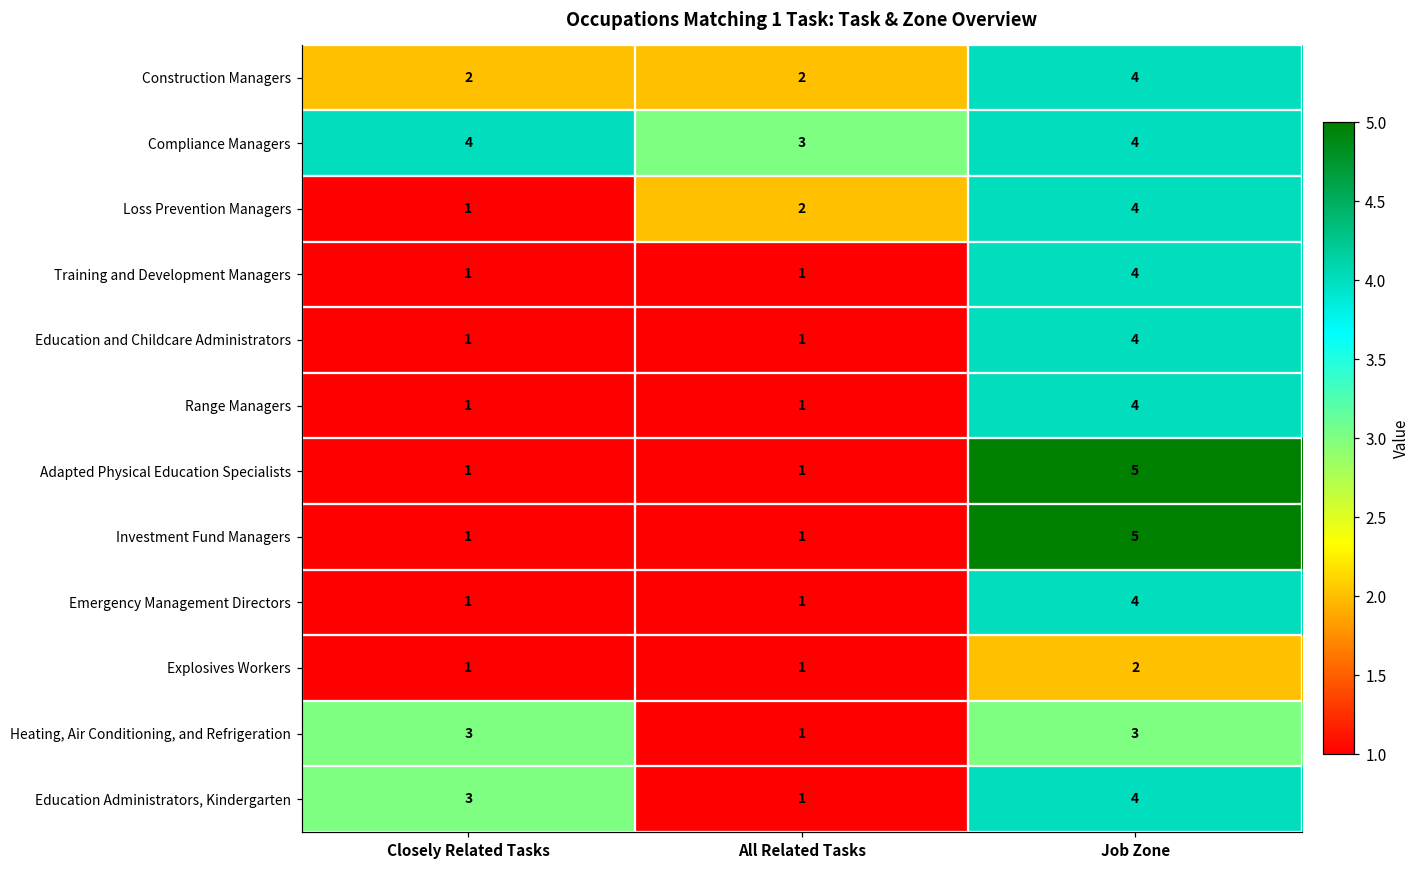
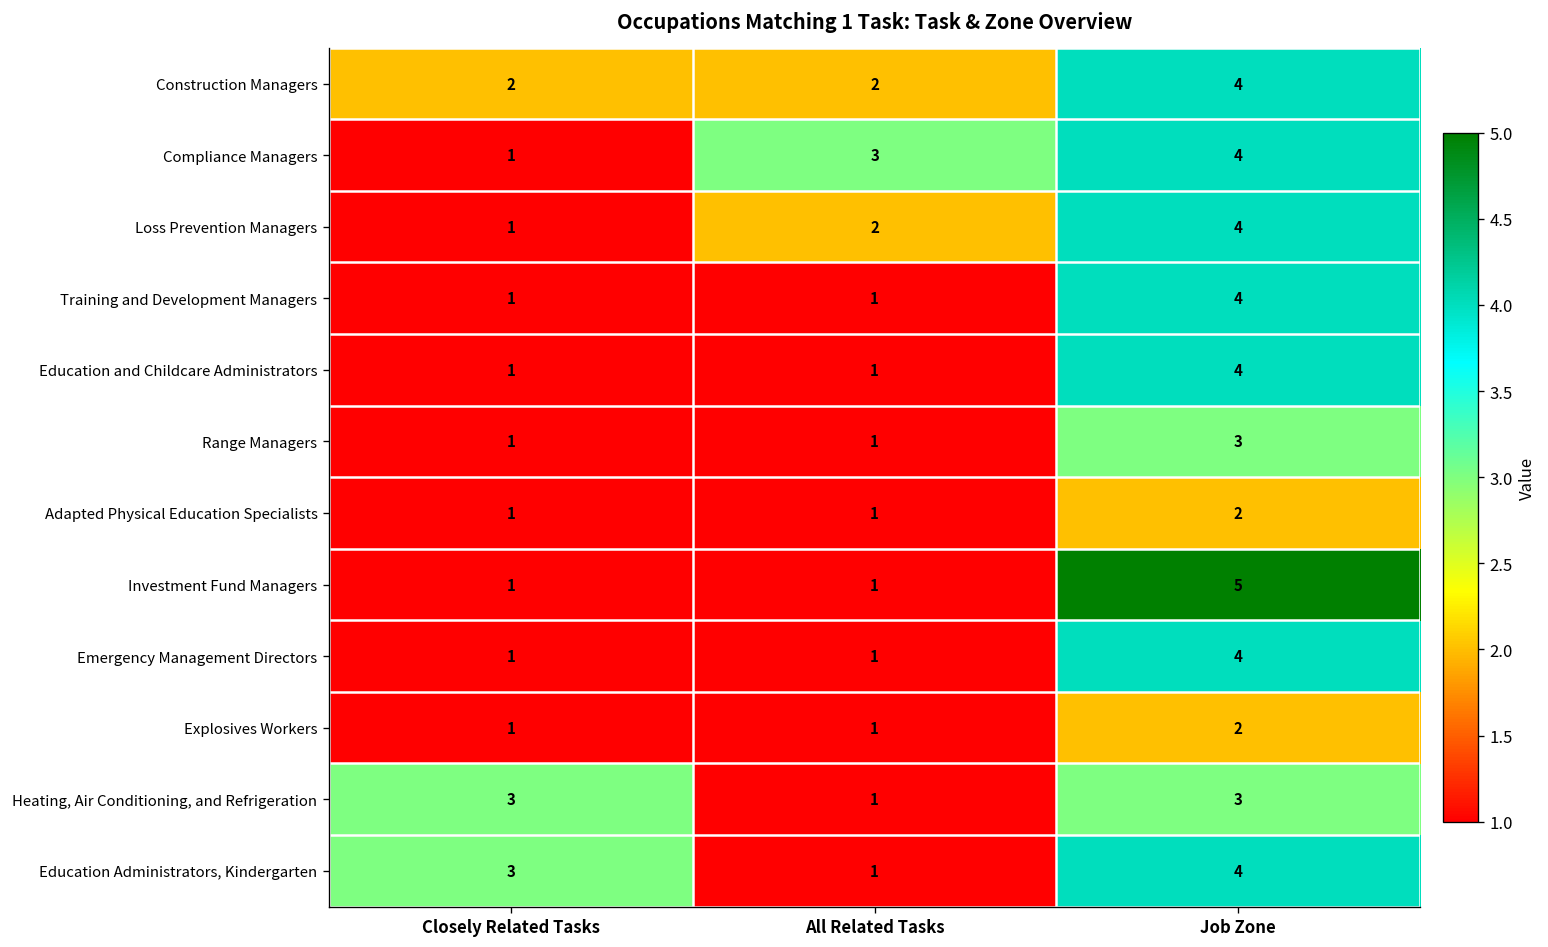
Compliance Managers, Closely Related Tasks: 4 -> 1
Range Managers, Job Zone: 4 -> 3
Adapted Physical Education Specialists, Job Zone: 5 -> 2
